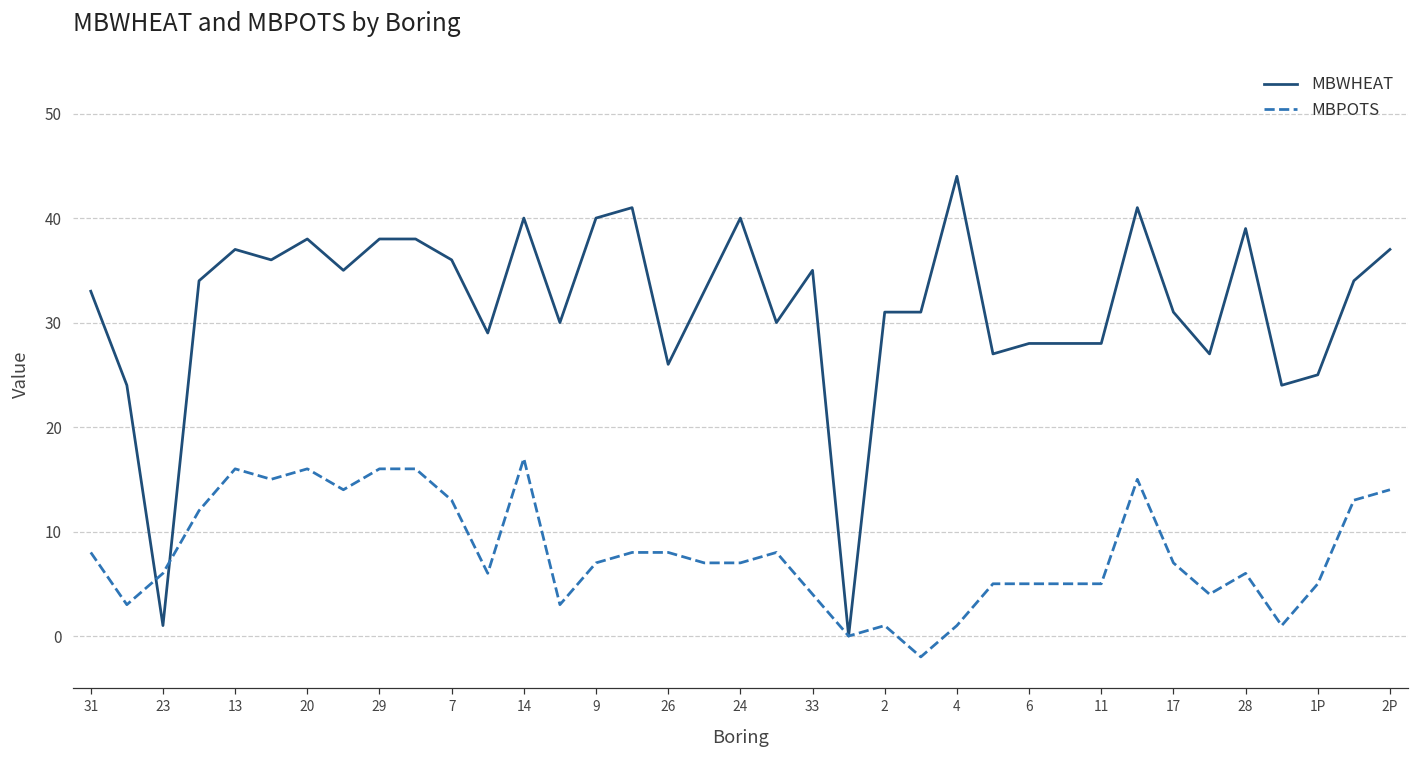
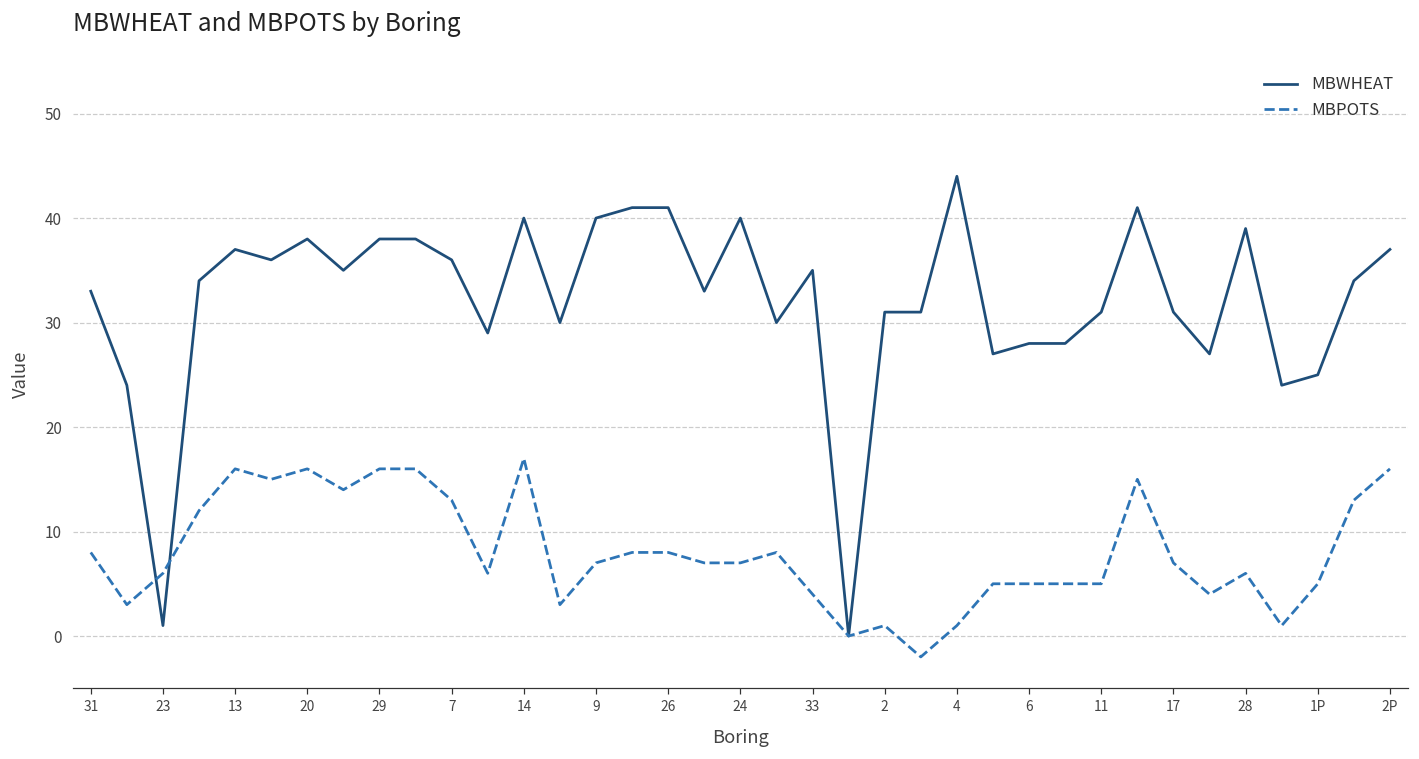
MBWHEAT, 26: 26 -> 41
MBWHEAT, 11: 28 -> 31
MBPOTS, 2P: 14 -> 16
